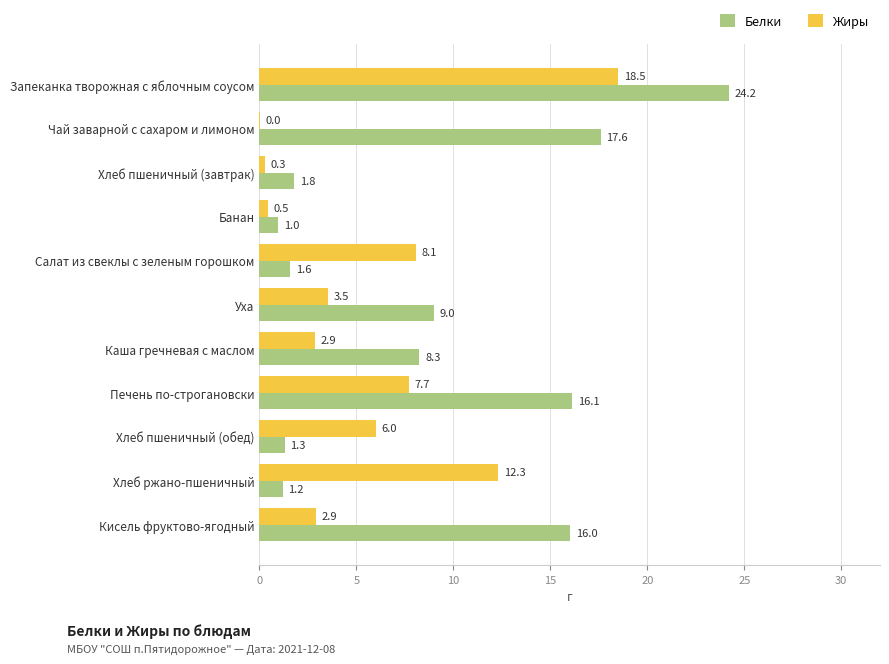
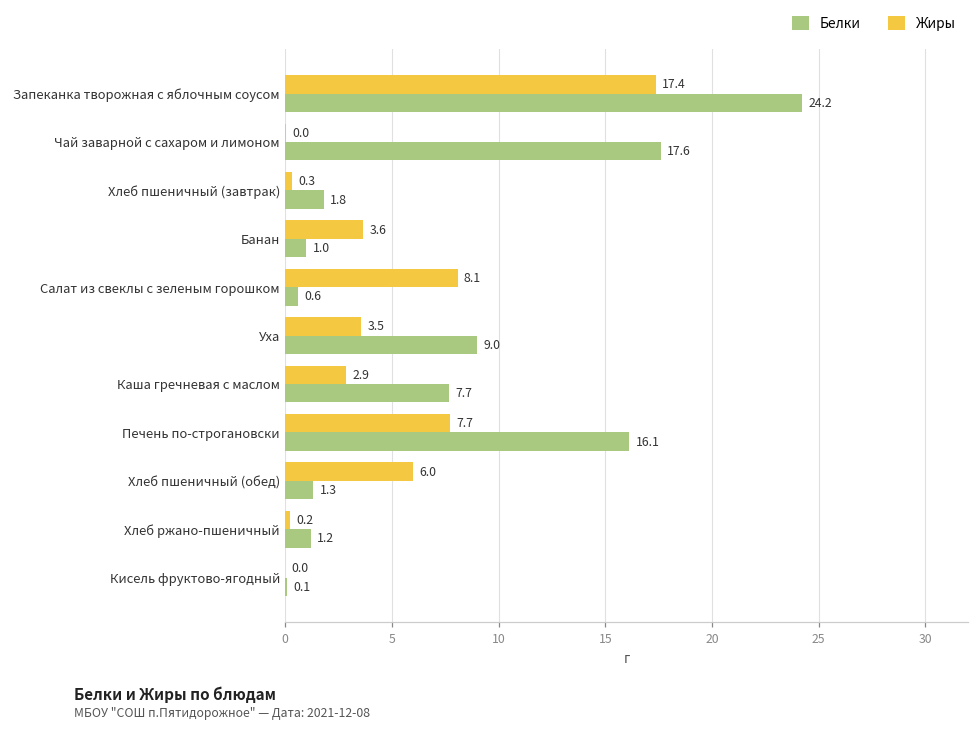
Жиры, Запеканка творожная с яблочным соусом: 18.5 -> 17.4
Жиры, Банан: 0.5 -> 3.6
Белки, Салат из свеклы с зеленым горошком: 1.6 -> 0.6
Белки, Каша гречневая с маслом: 8.3 -> 7.7
Жиры, Хлеб ржано-пшеничный: 12.3 -> 0.2
Жиры, Кисель фруктово-ягодный: 2.9 -> 0.0
Белки, Кисель фруктово-ягодный: 16.0 -> 0.1
